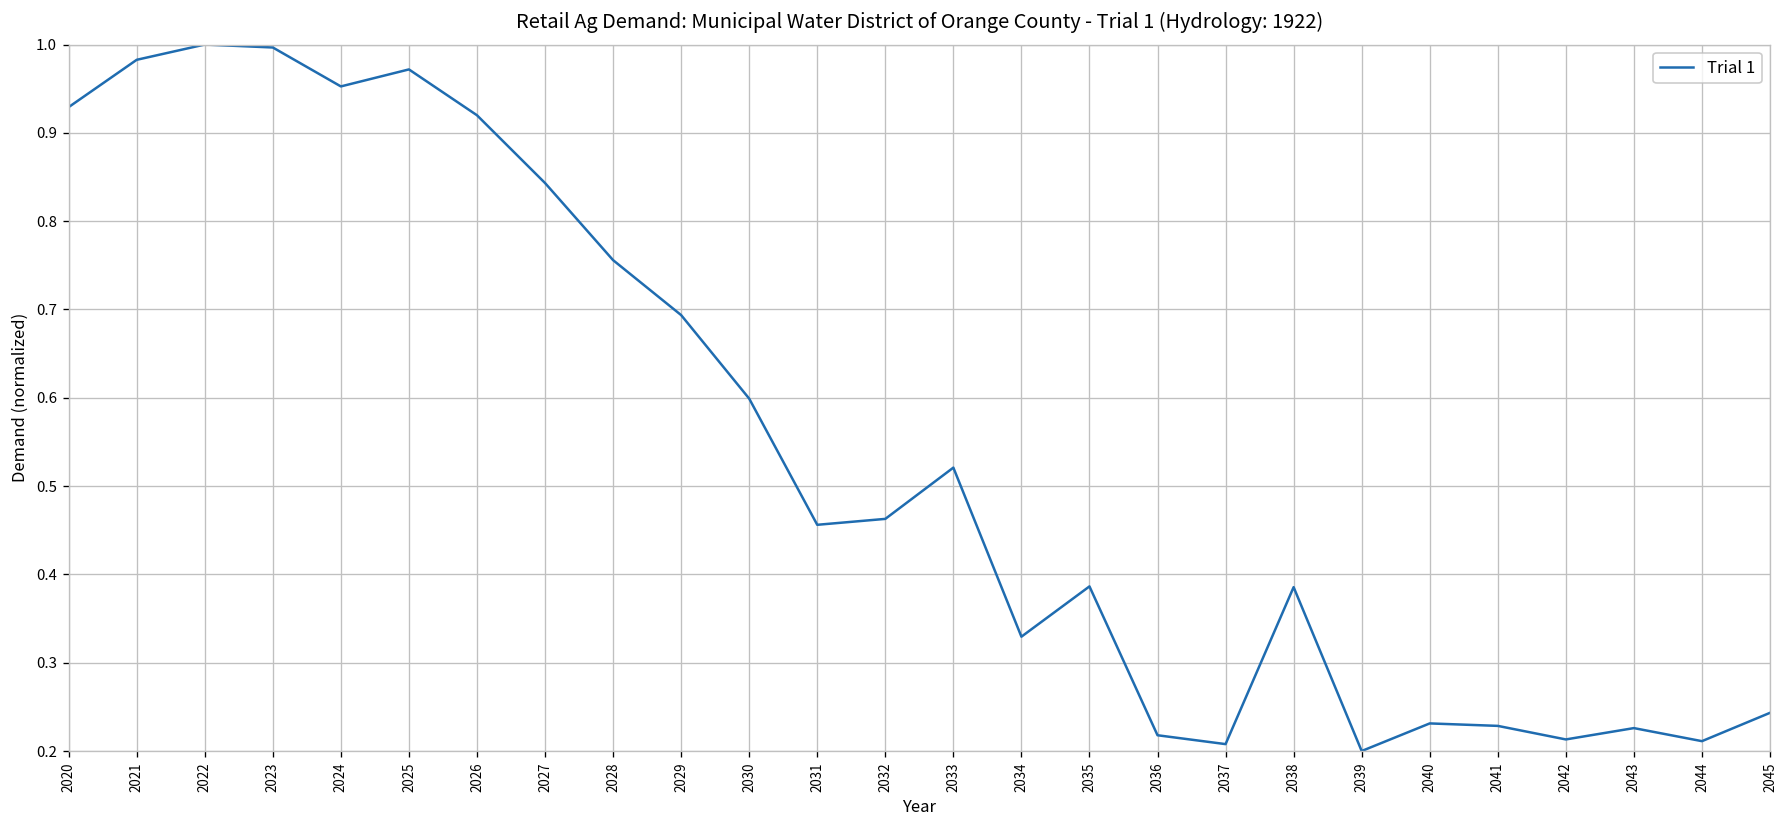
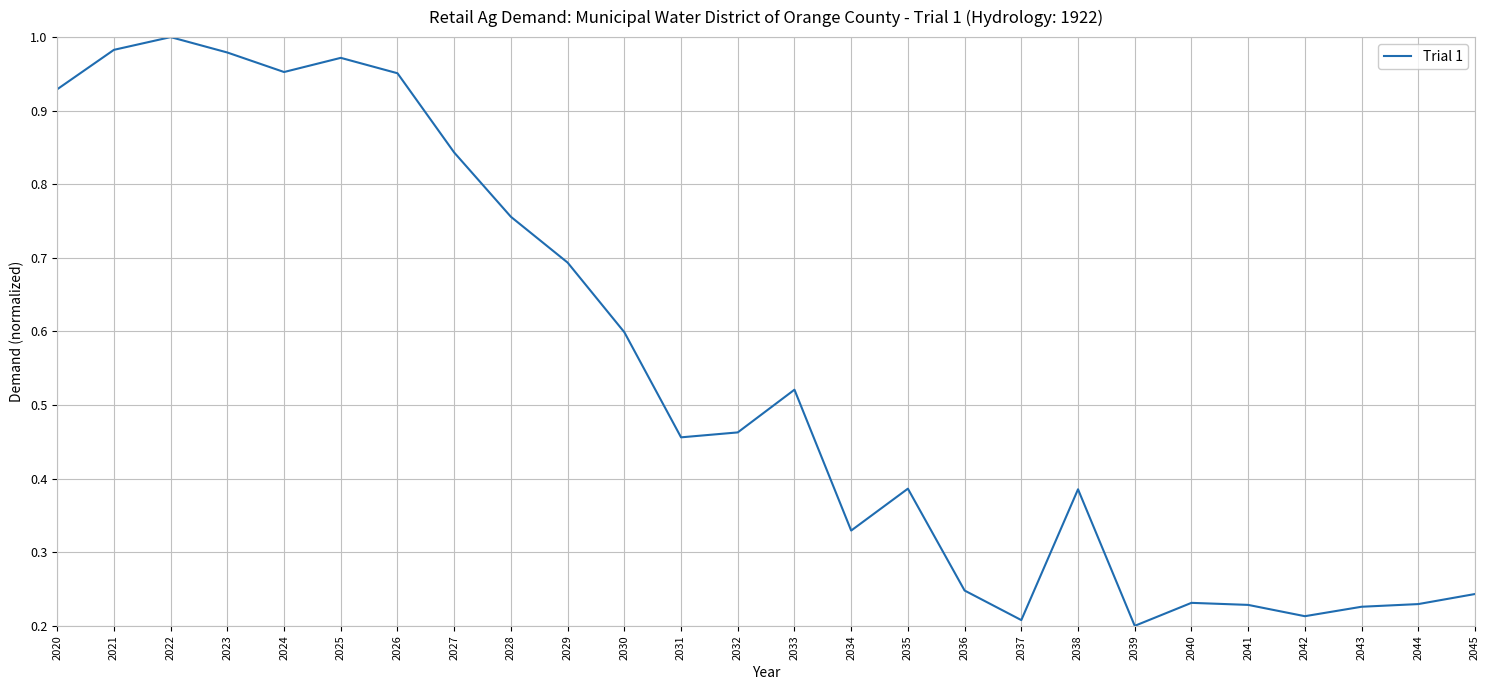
2023: 1.00 -> 0.98
2026: 0.92 -> 0.95
2036: 0.22 -> 0.25
2044: 0.21 -> 0.23
